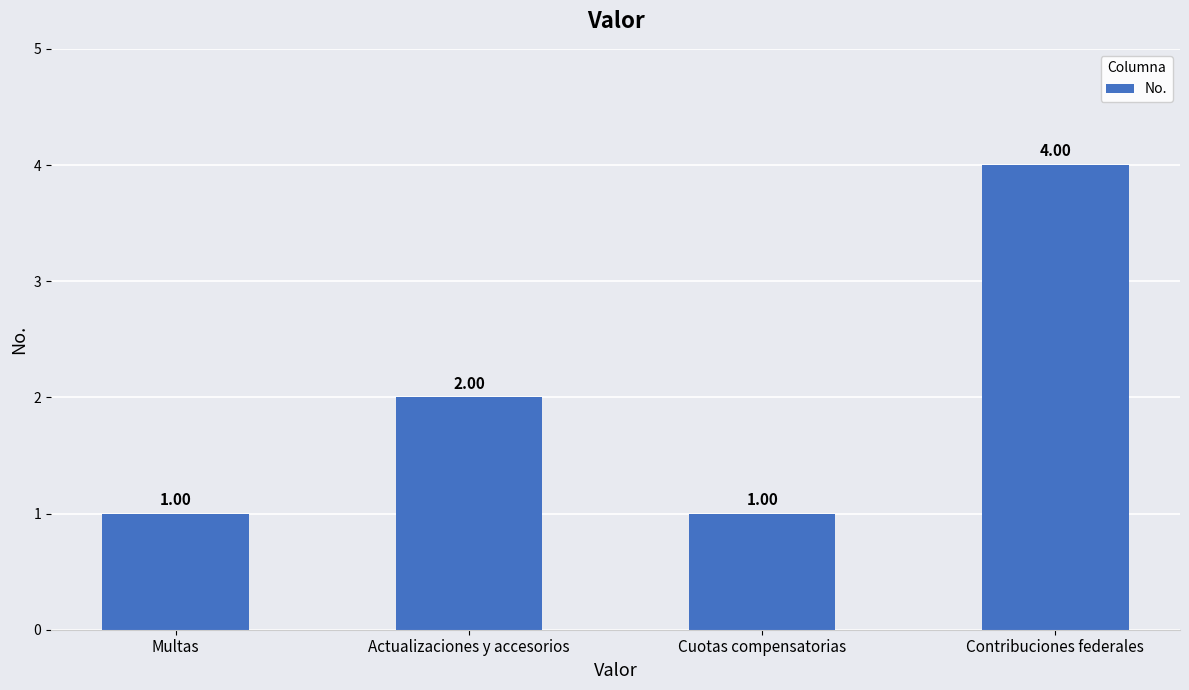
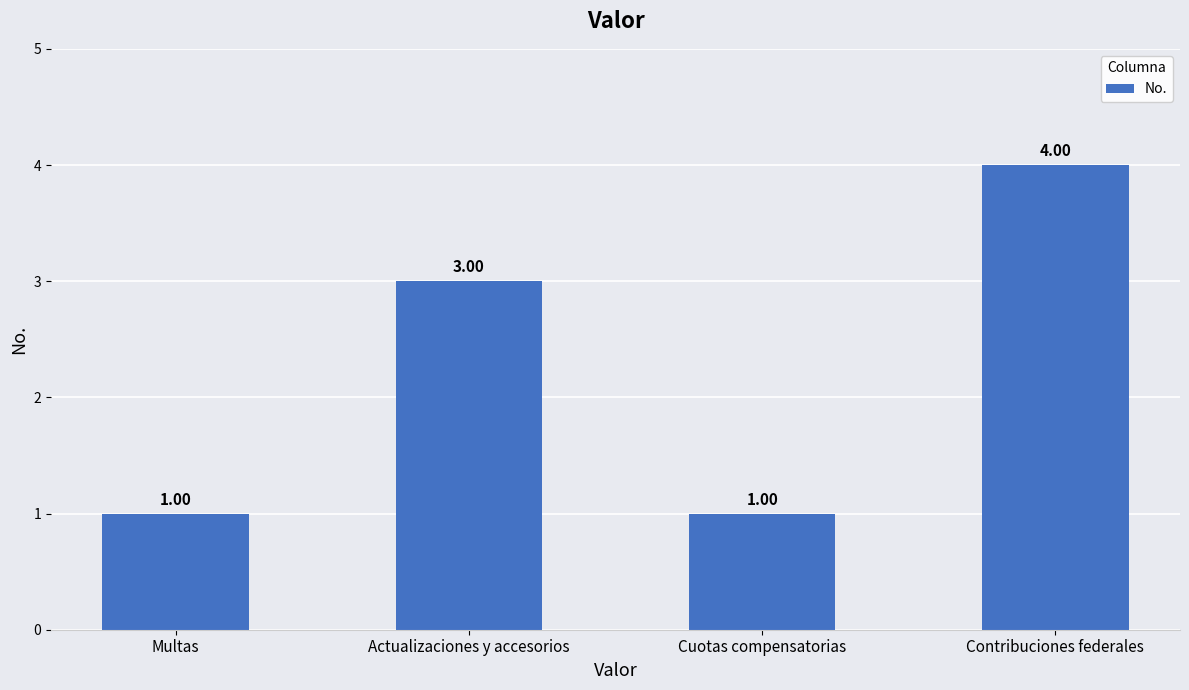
Actualizaciones y accesorios: 2.00 -> 3.00
